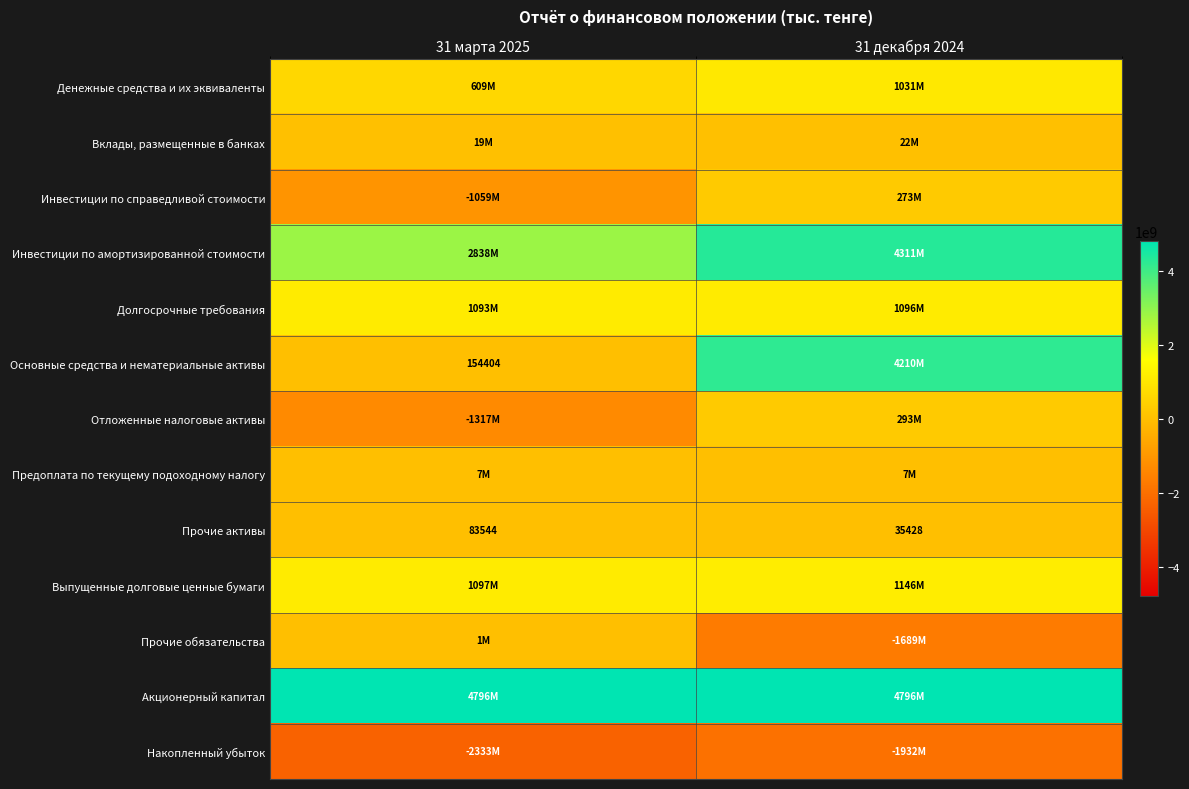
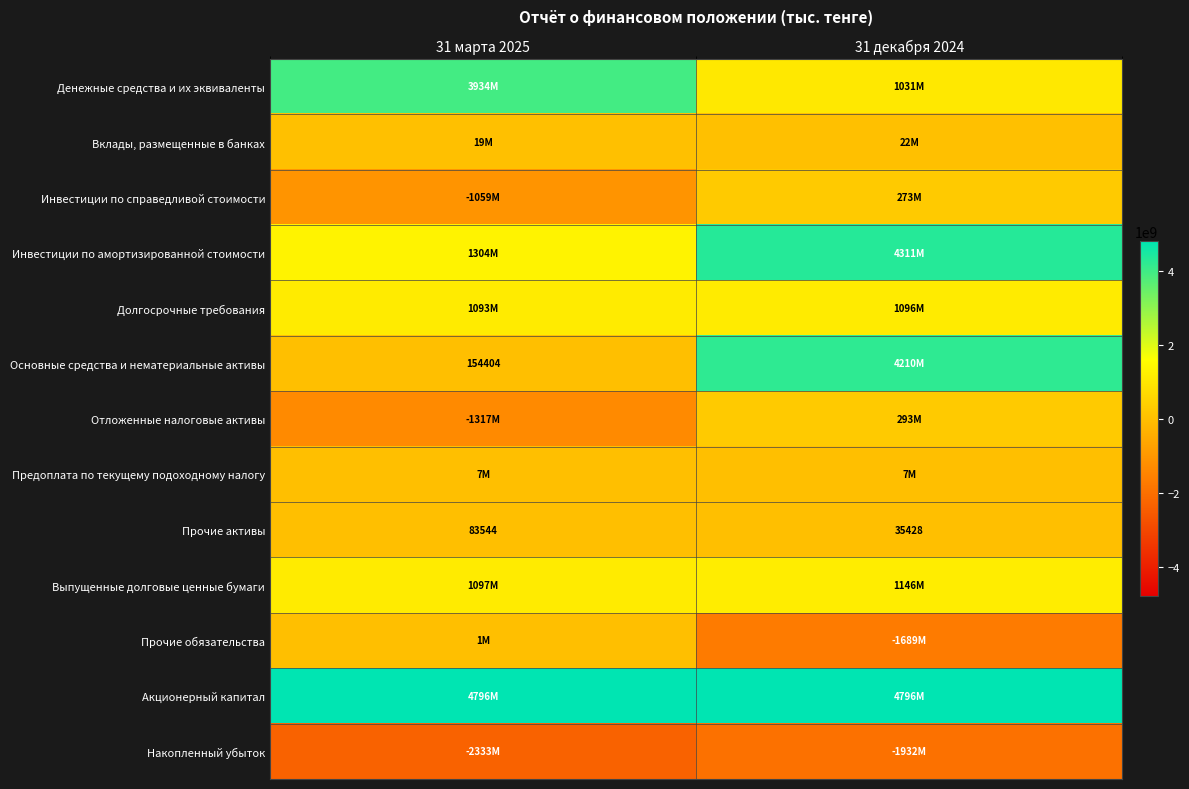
Денежные средства и их эквиваленты, 31 марта 2025: 609M -> 3934M
Инвестиции по амортизированной стоимости, 31 марта 2025: 2838M -> 1304M
